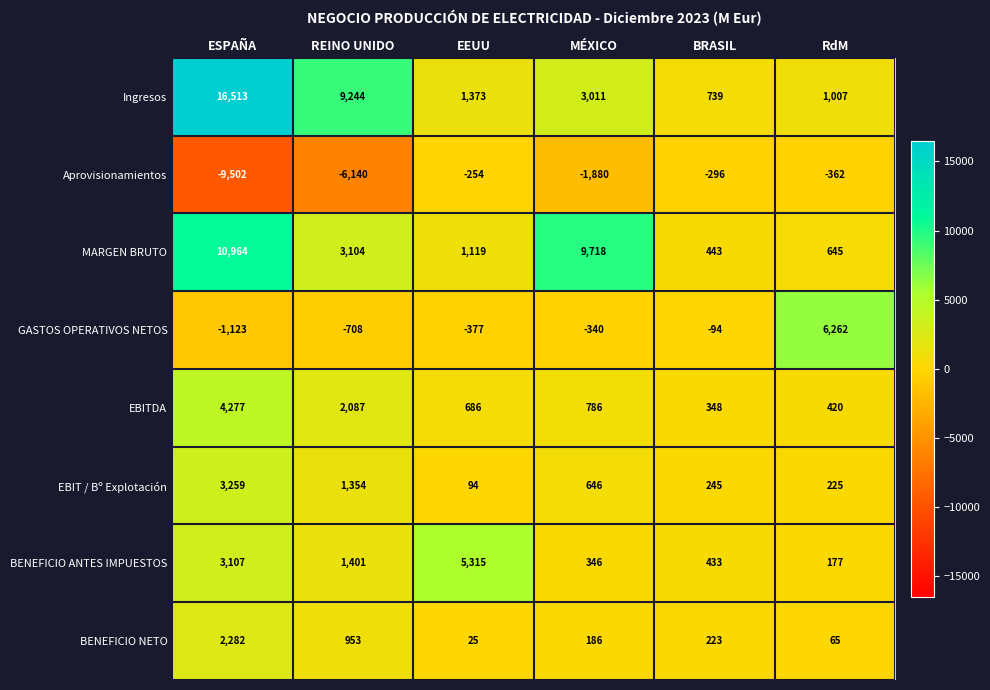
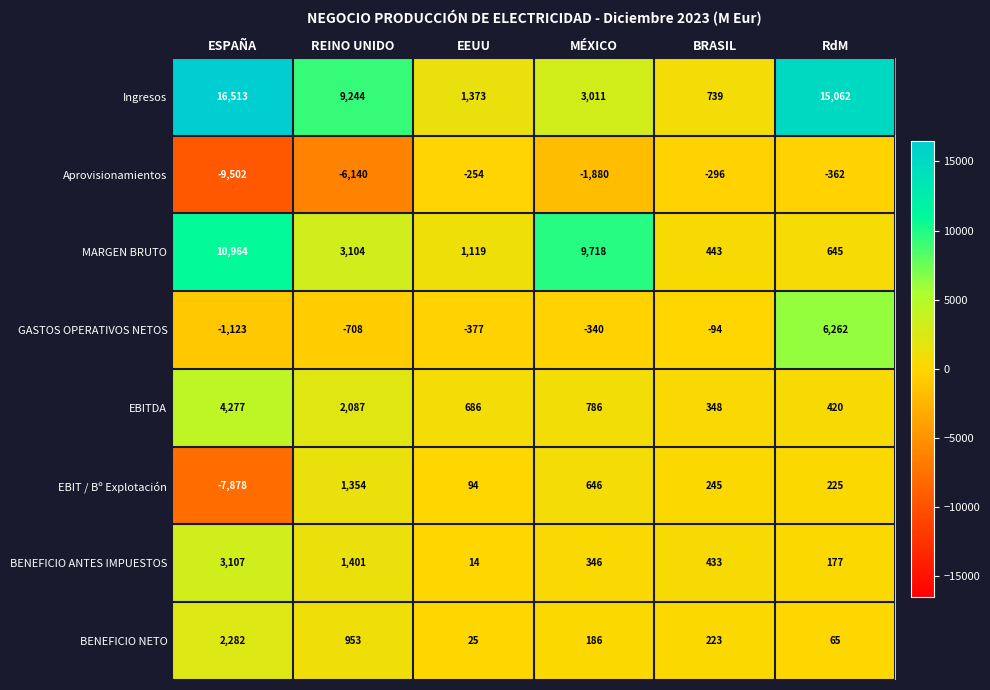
Ingresos, RdM: 1,007 -> 15,062
EBIT / Bº Explotación, ESPAÑA: 3,259 -> -7,878
BENEFICIO ANTES IMPUESTOS, EEUU: 5,315 -> 14
